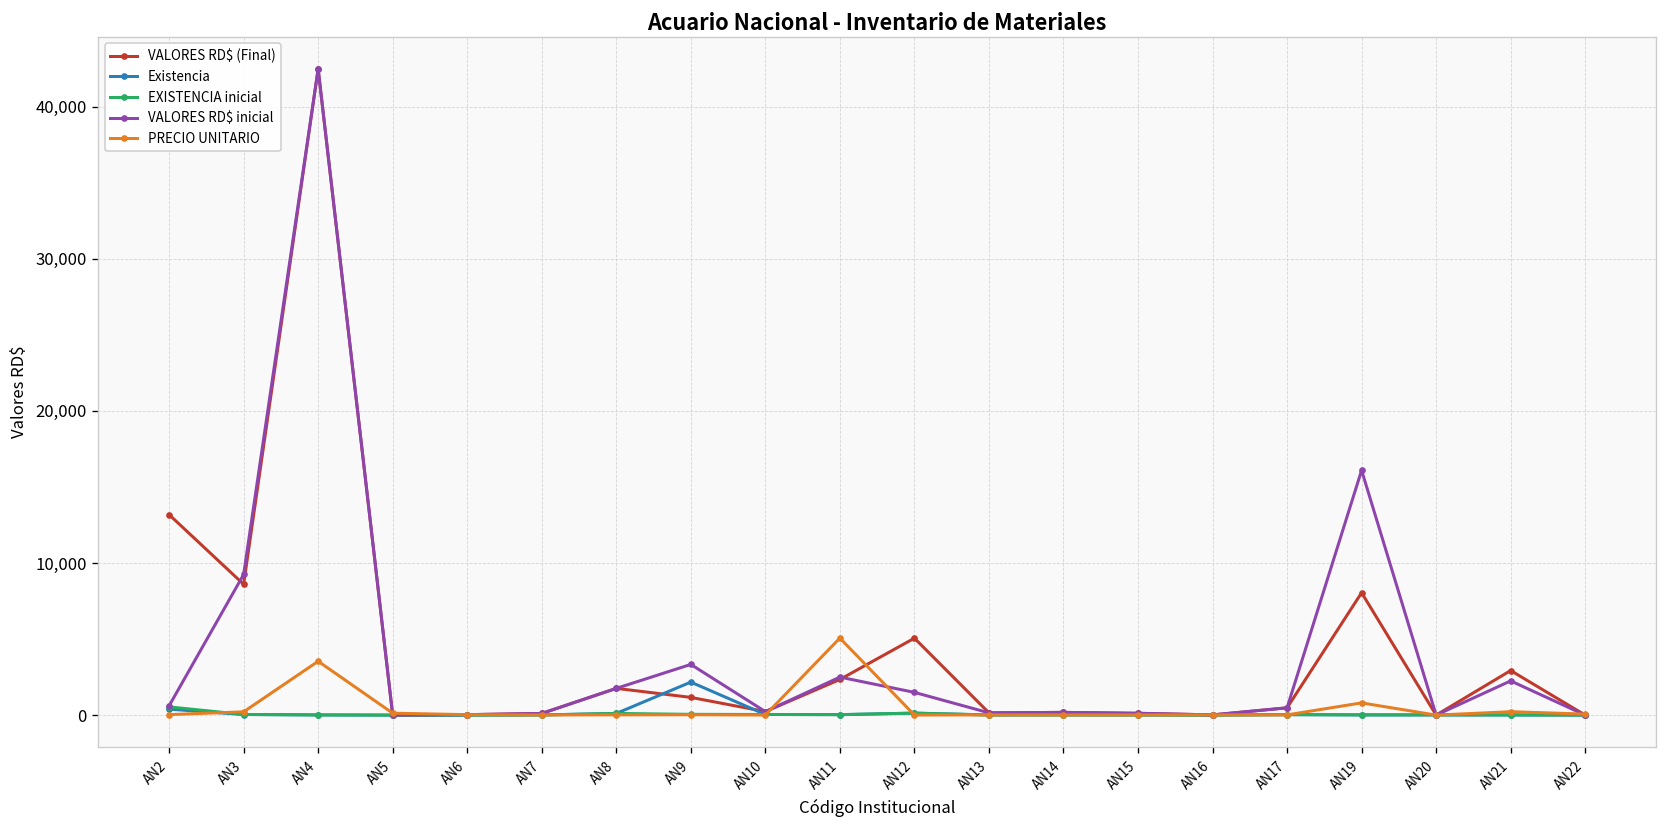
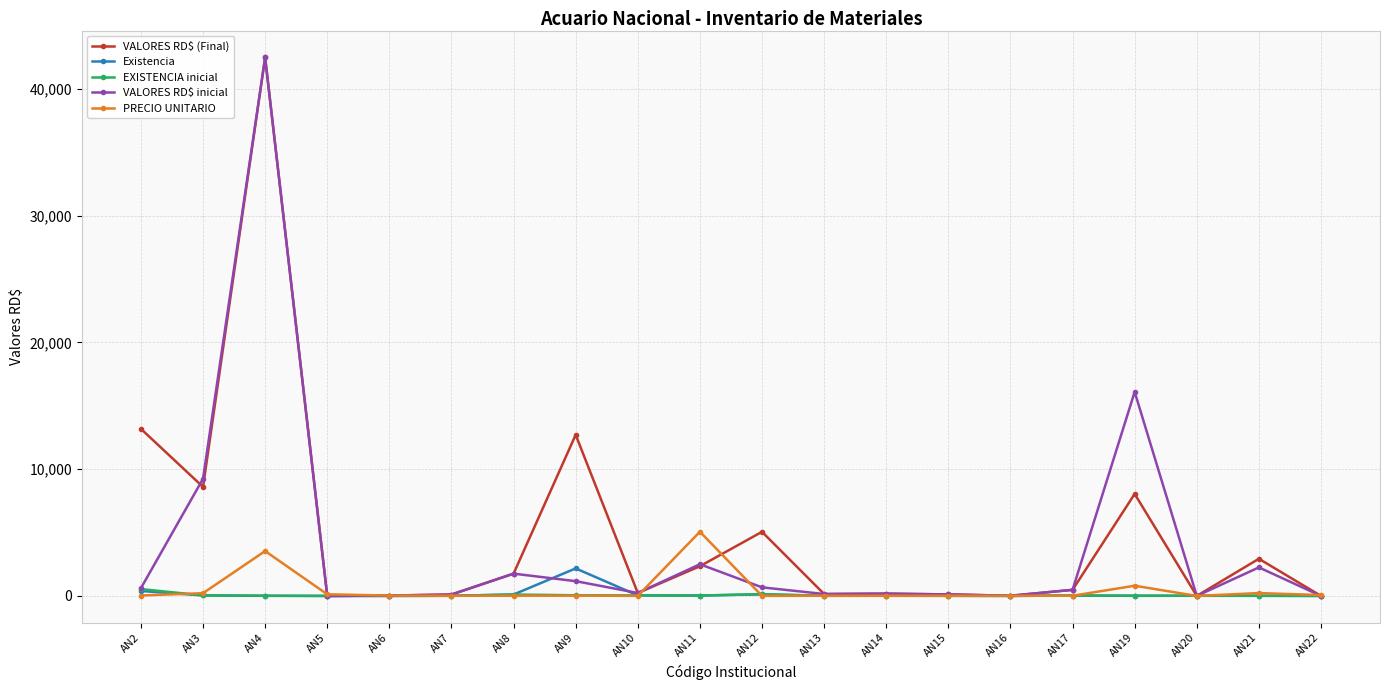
VALORES RD$ (Final), AN9: 1,200 -> 12,700
VALORES RD$ inicial, AN9: 3,300 -> 1,200
VALORES RD$ inicial, AN12: 1,500 -> 700
